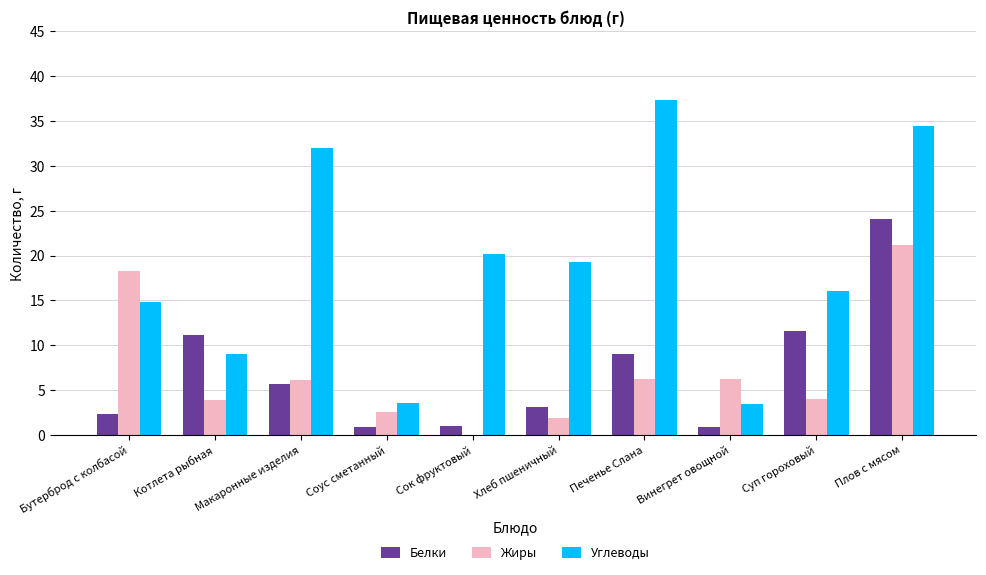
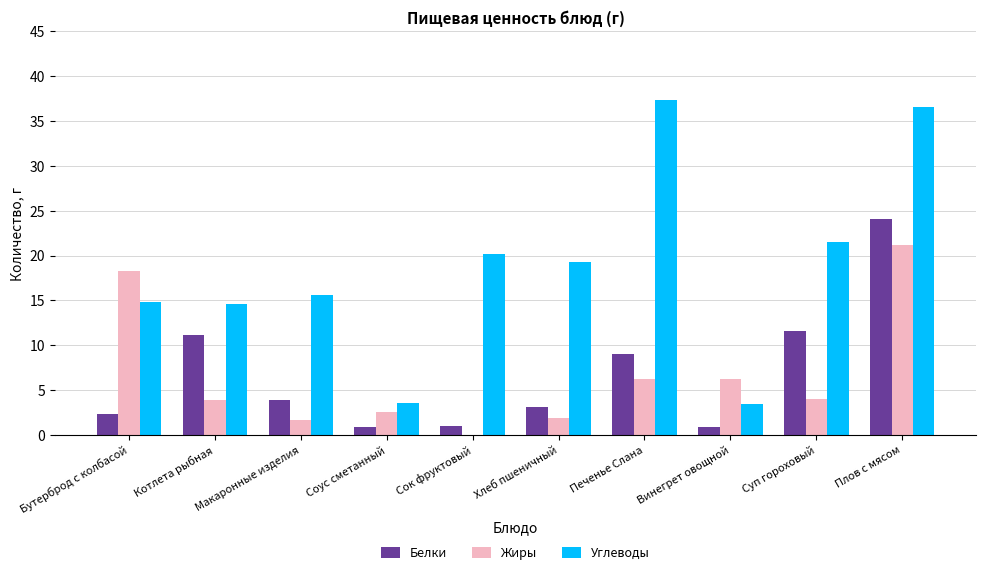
Углеводы, Котлета рыбная: 9 -> 15
Белки, Макаронные изделия: 6 -> 4
Жиры, Макаронные изделия: 6 -> 2
Углеводы, Макаронные изделия: 32 -> 16
Углеводы, Суп гороховый: 16 -> 22
Углеводы, Плов с мясом: 34 -> 37
